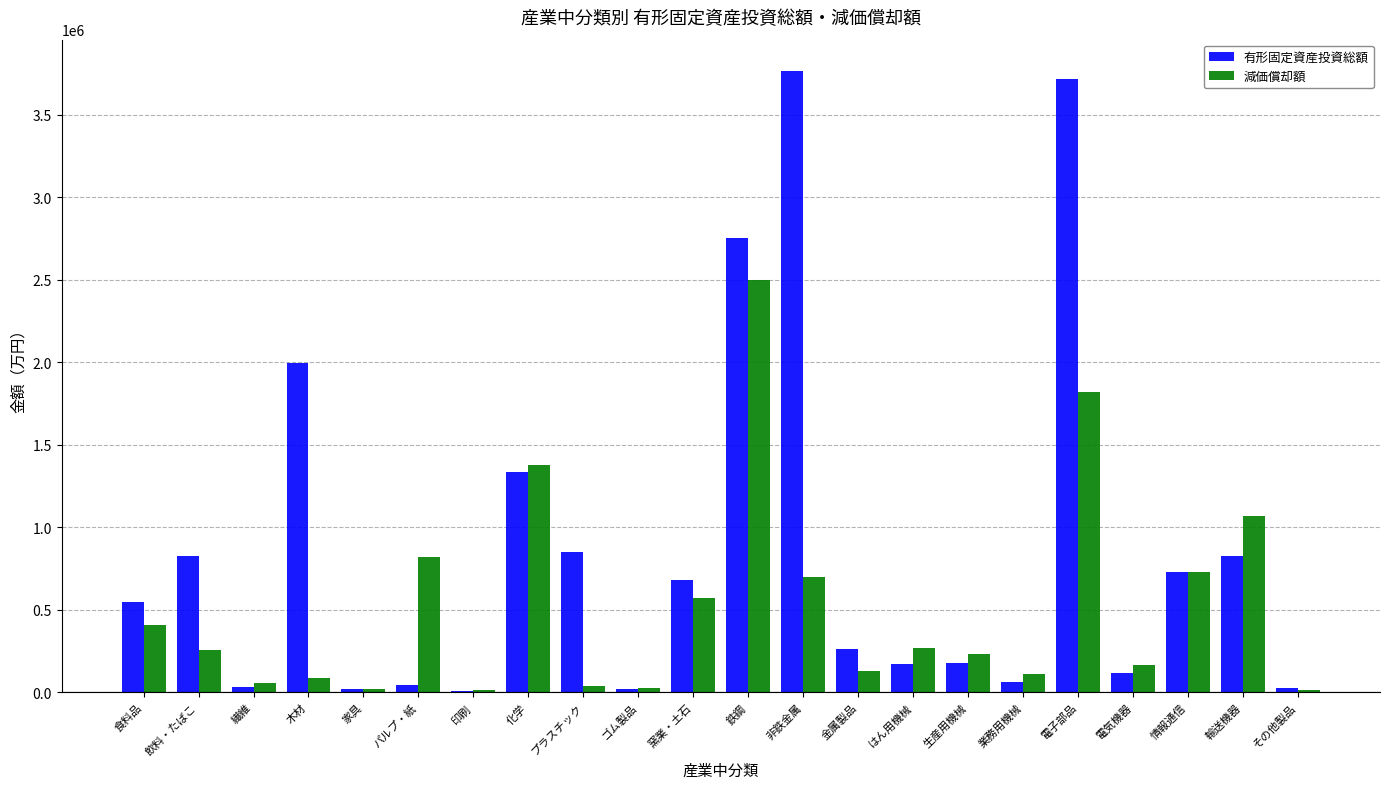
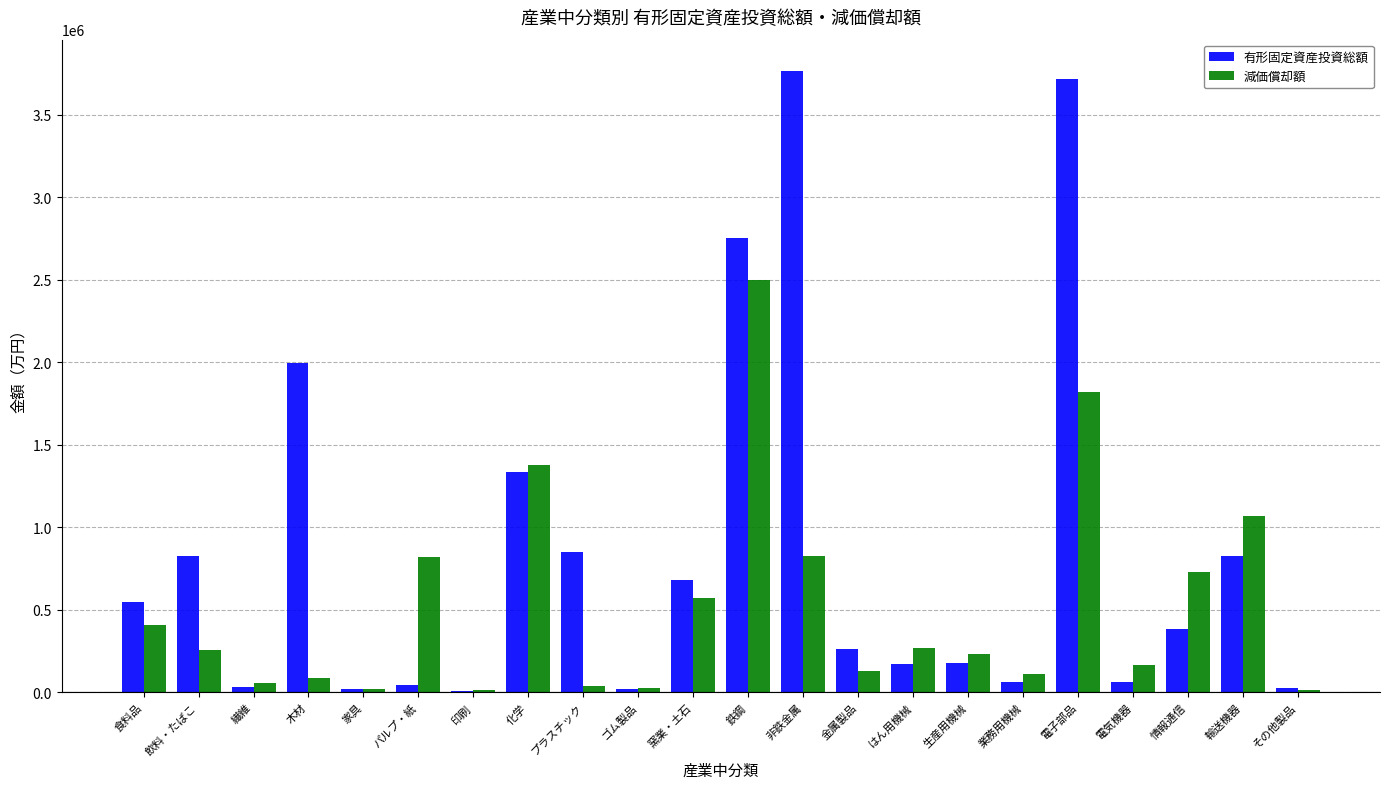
減価償却額, 非鉄金属: 700000 -> 830000
有形固定資産投資総額, 電気機器: 120000 -> 60000
有形固定資産投資総額, 情報通信: 730000 -> 380000
